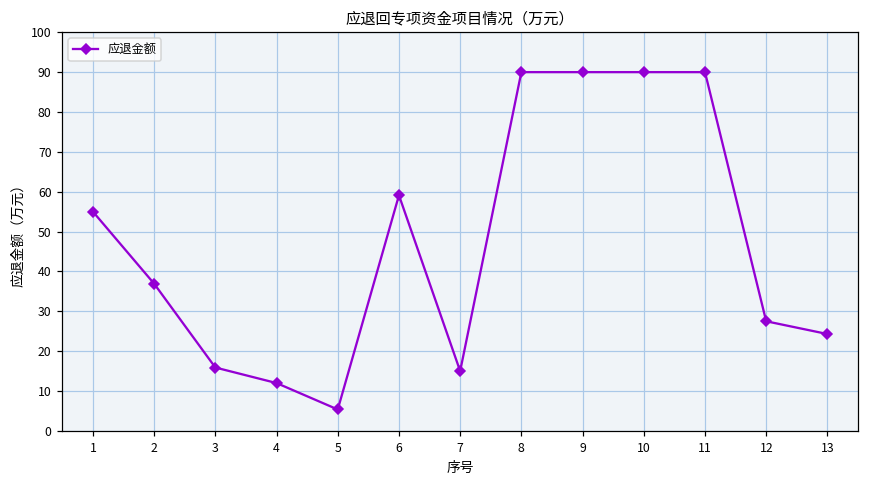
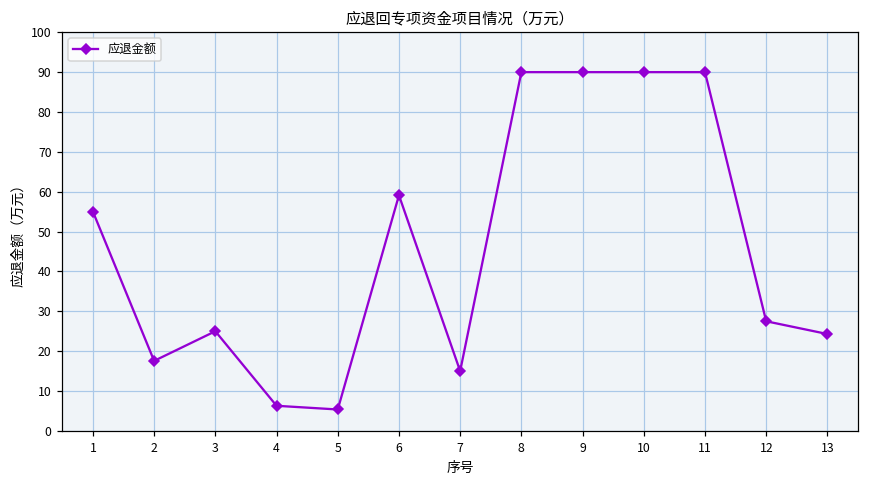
2: 37 -> 18
3: 16 -> 25
4: 12 -> 6
